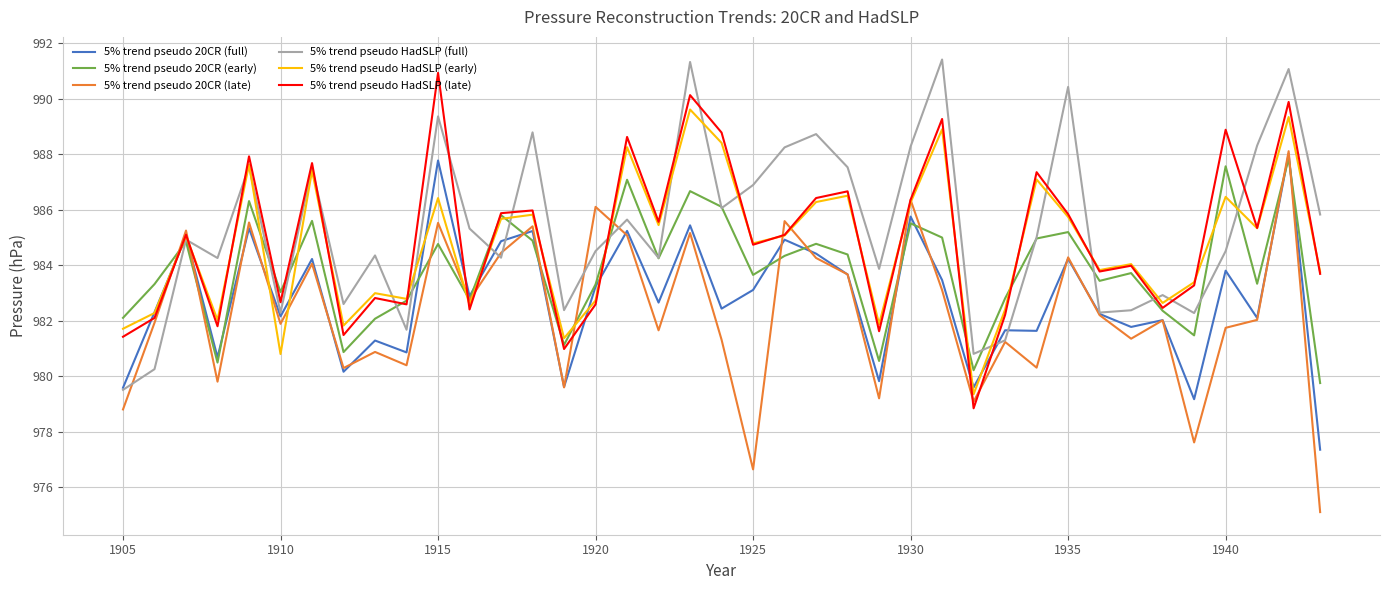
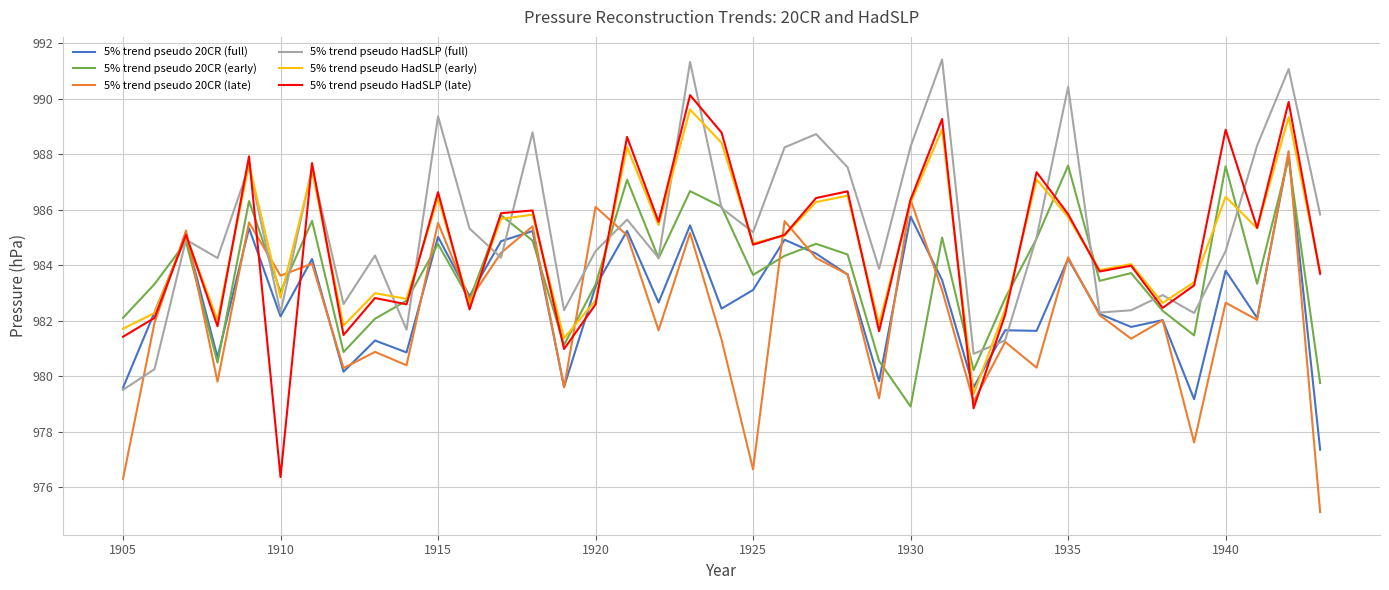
5% trend pseudo 20CR (late), 1905: 978.8 -> 976.3
5% trend pseudo 20CR (late), 1910: 981.9 -> 983.6
5% trend pseudo HadSLP (early), 1910: 980.8 -> 982.8
5% trend pseudo HadSLP (late), 1910: 982.7 -> 976.4
5% trend pseudo 20CR (full), 1915: 987.8 -> 985.0
5% trend pseudo HadSLP (late), 1915: 990.9 -> 986.6
5% trend pseudo HadSLP (full), 1925: 986.9 -> 985.2
5% trend pseudo 20CR (early), 1930: 985.5 -> 978.9
5% trend pseudo 20CR (early), 1935: 985.2 -> 987.6
5% trend pseudo 20CR (late), 1940: 981.7 -> 982.6
